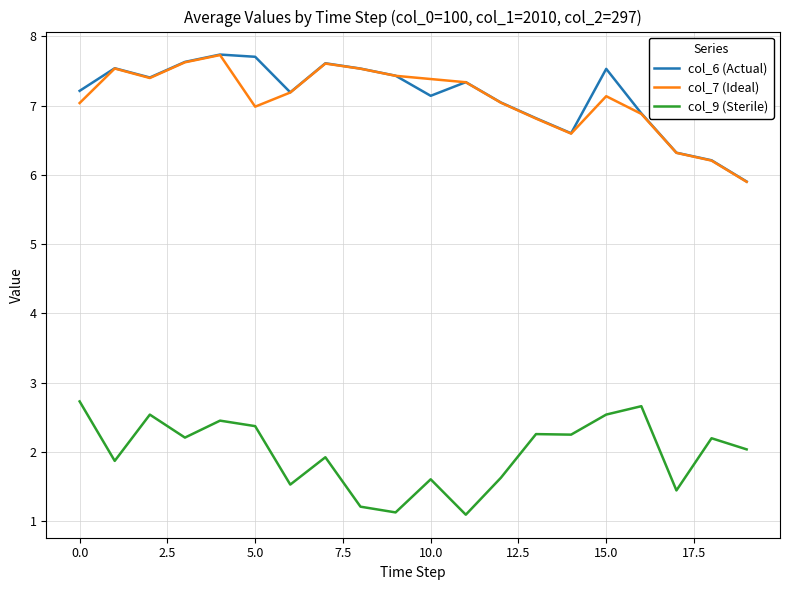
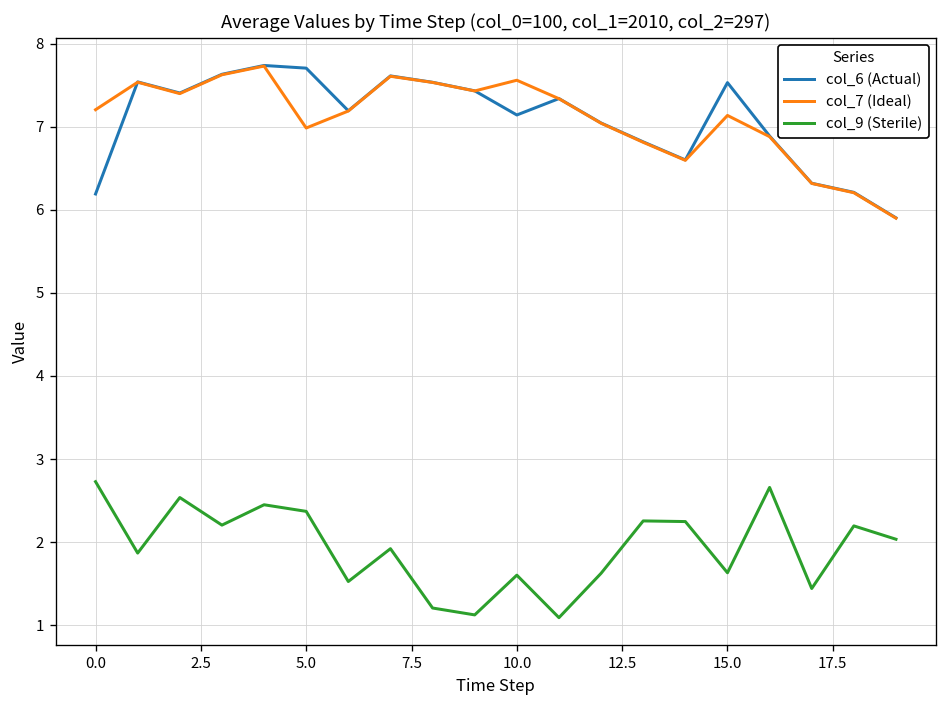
col_6 (Actual), 0.0: 7.2 -> 6.2
col_7 (Ideal), 0.0: 7.0 -> 7.2
col_7 (Ideal), 10.0: 7.4 -> 7.6
col_9 (Sterile), 15.0: 2.5 -> 1.6
